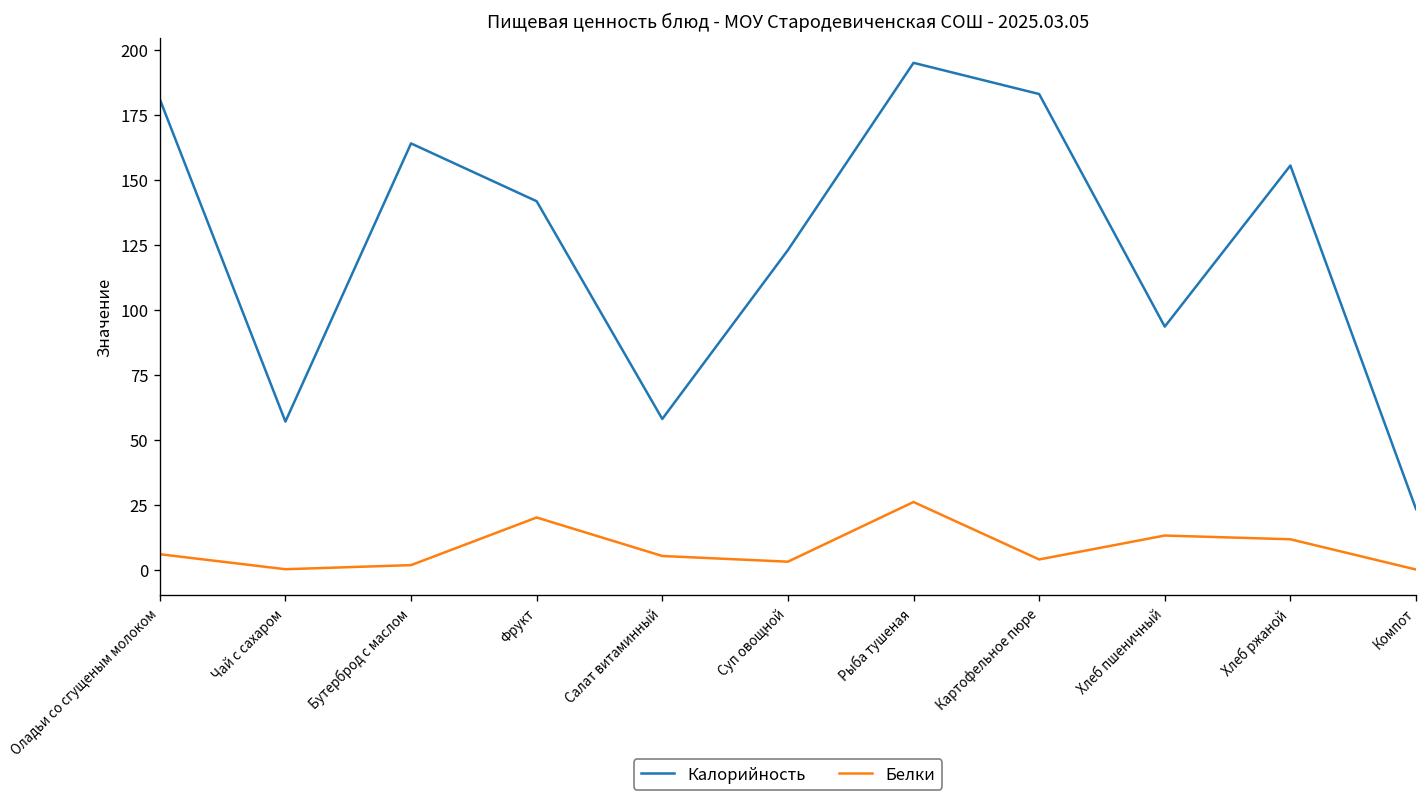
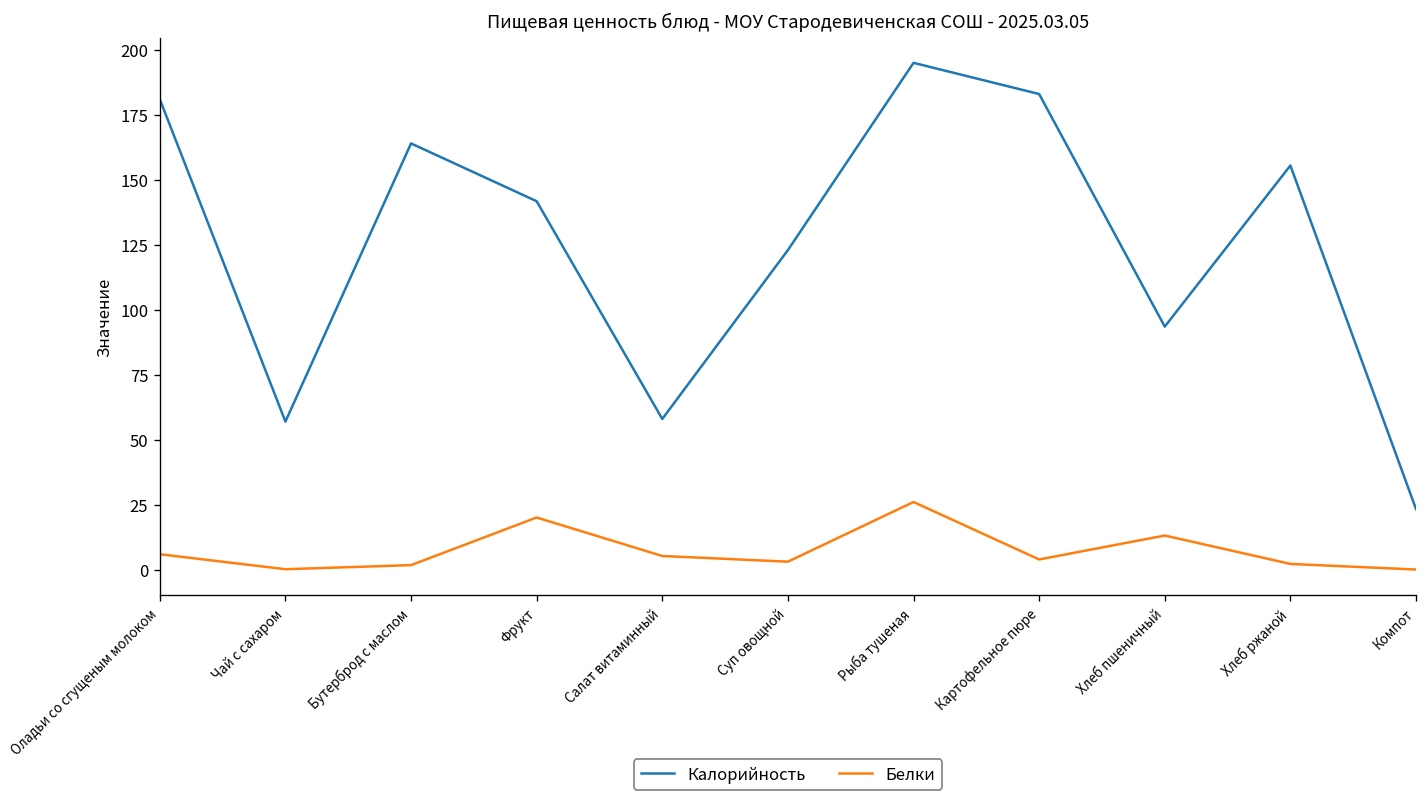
Белки, Хлеб ржаной: 12 -> 2
